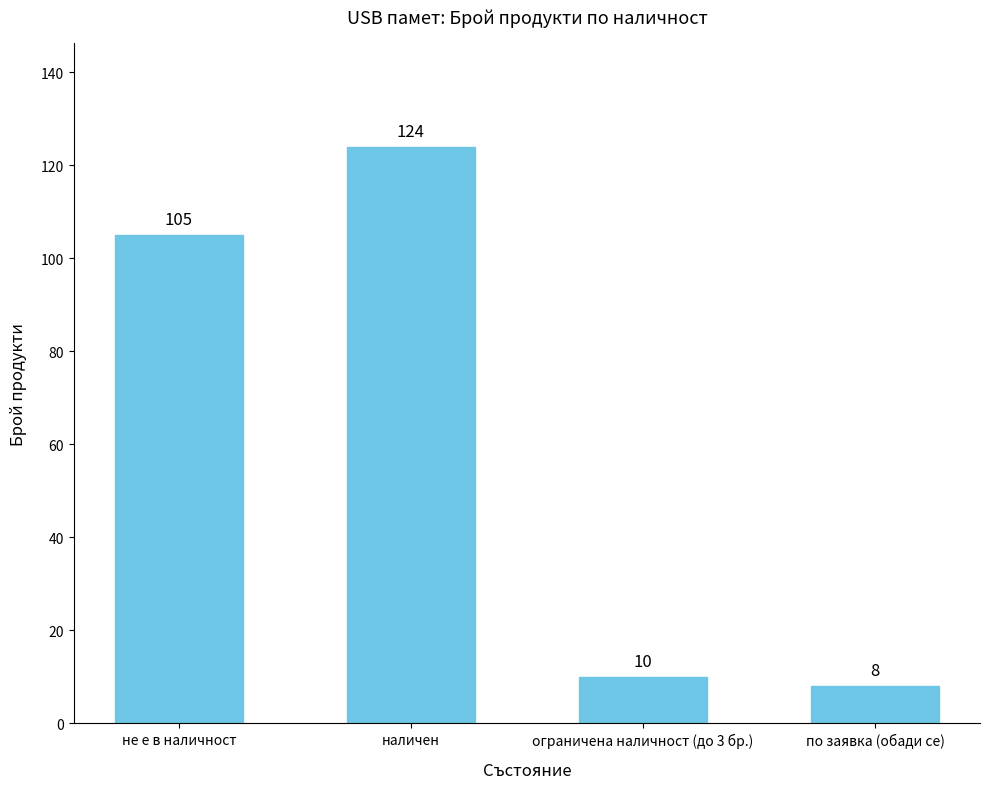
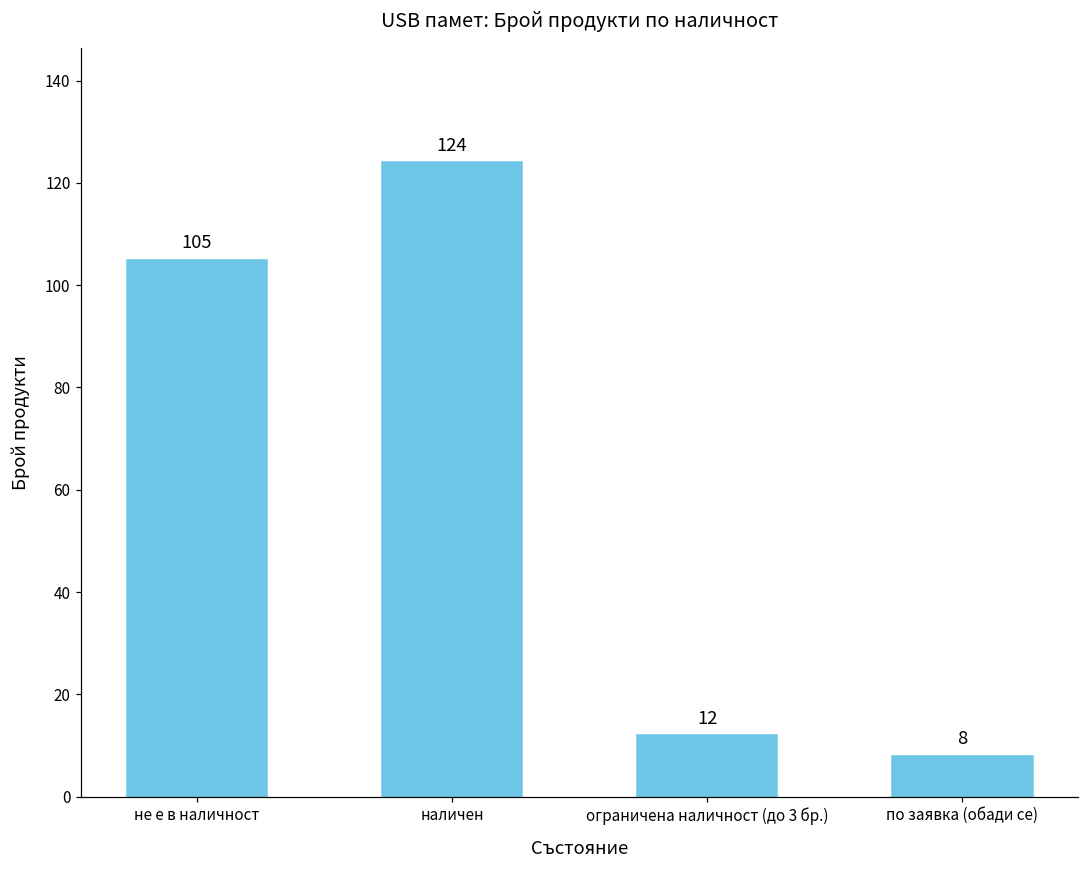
ограничена наличност (до 3 бр.): 10 -> 12
